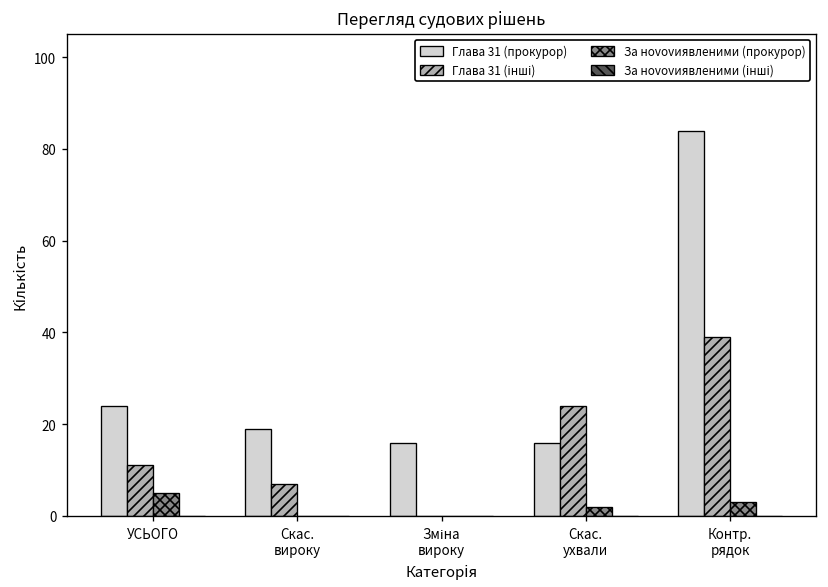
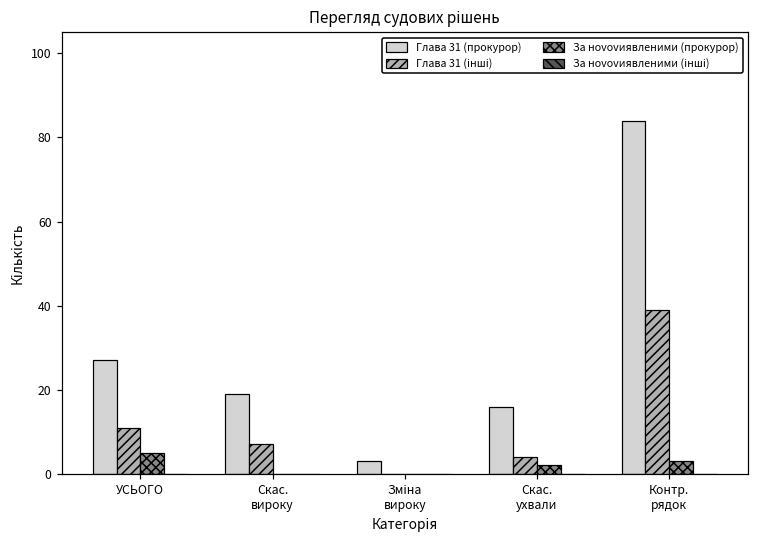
Глава 31 (прокурор), УСЬОГО: 24 -> 27
Глава 31 (прокурор), Зміна вироку: 16 -> 3
Глава 31 (інші), Скас. ухвали: 24 -> 4
